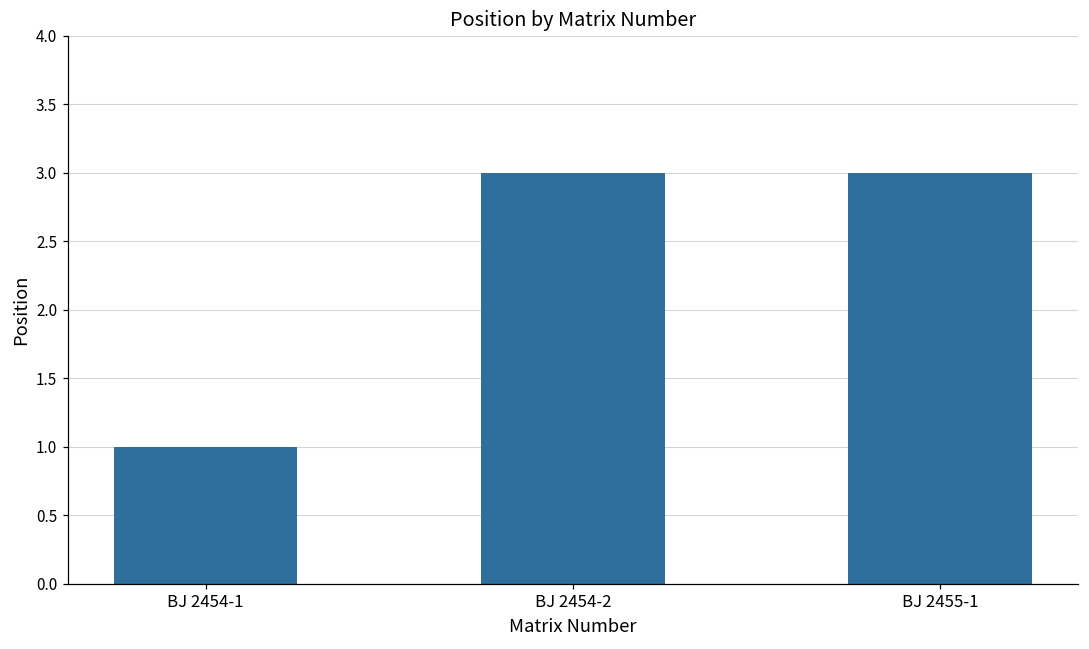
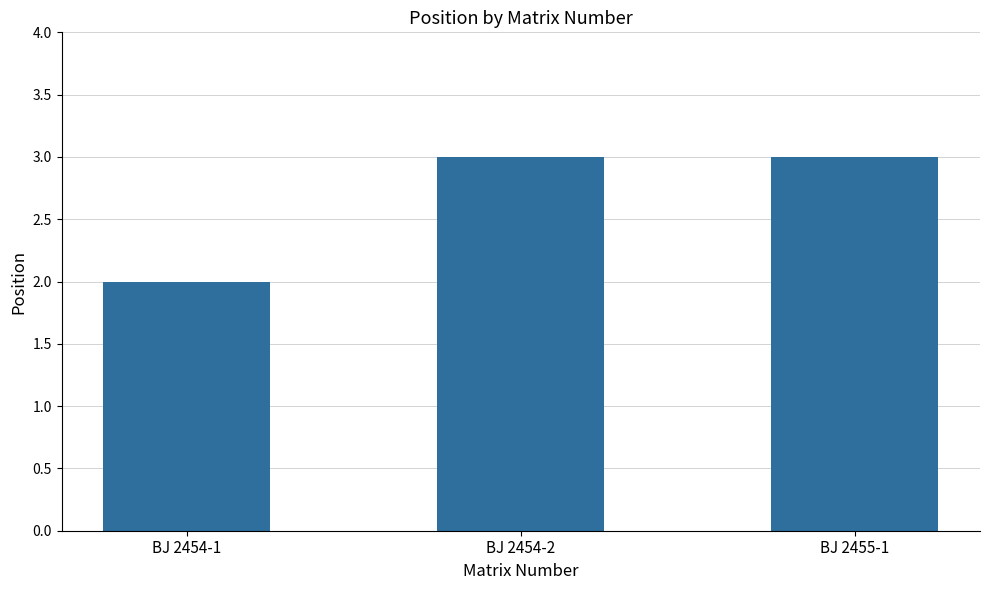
BJ 2454-1: 1 -> 2
